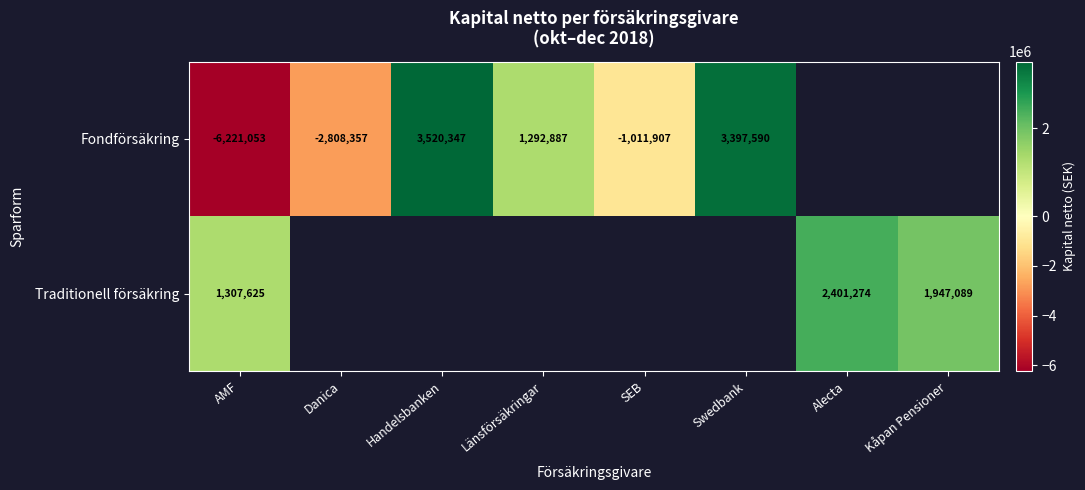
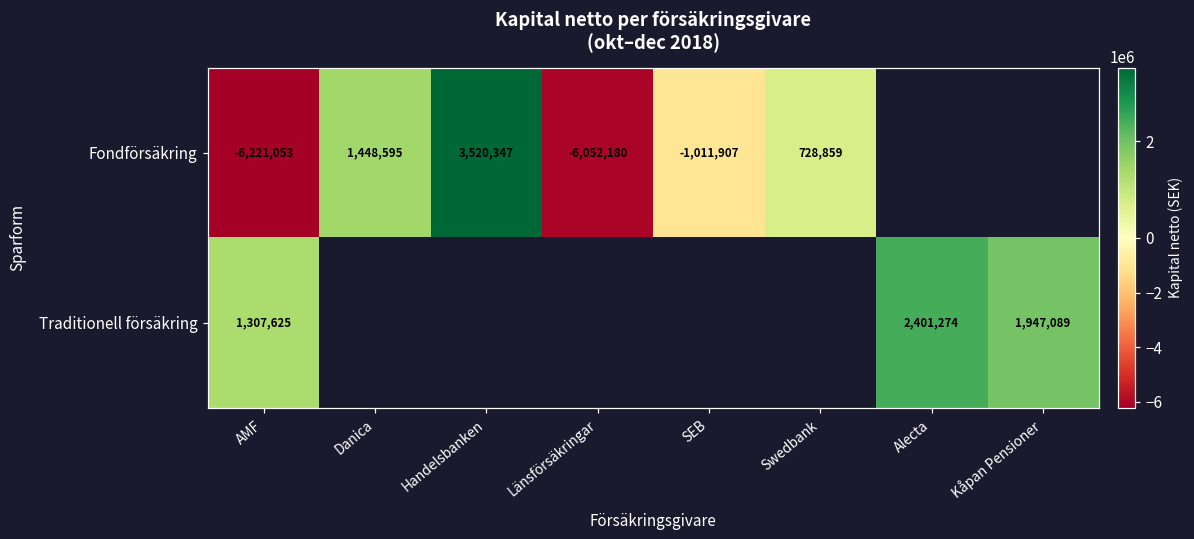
Fondförsäkring, Danica: -2,808,357 -> 1,448,595
Fondförsäkring, Länsförsäkringar: 1,292,887 -> -6,052,180
Fondförsäkring, Swedbank: 3,397,590 -> 728,859
